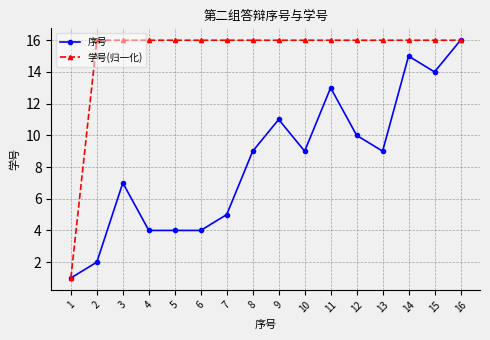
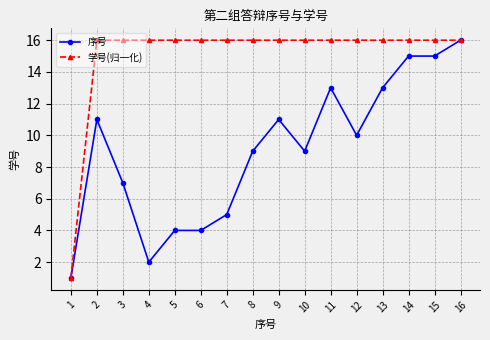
序号, 2: 2 -> 11
序号, 4: 4 -> 2
序号, 13: 9 -> 13
序号, 15: 14 -> 15
